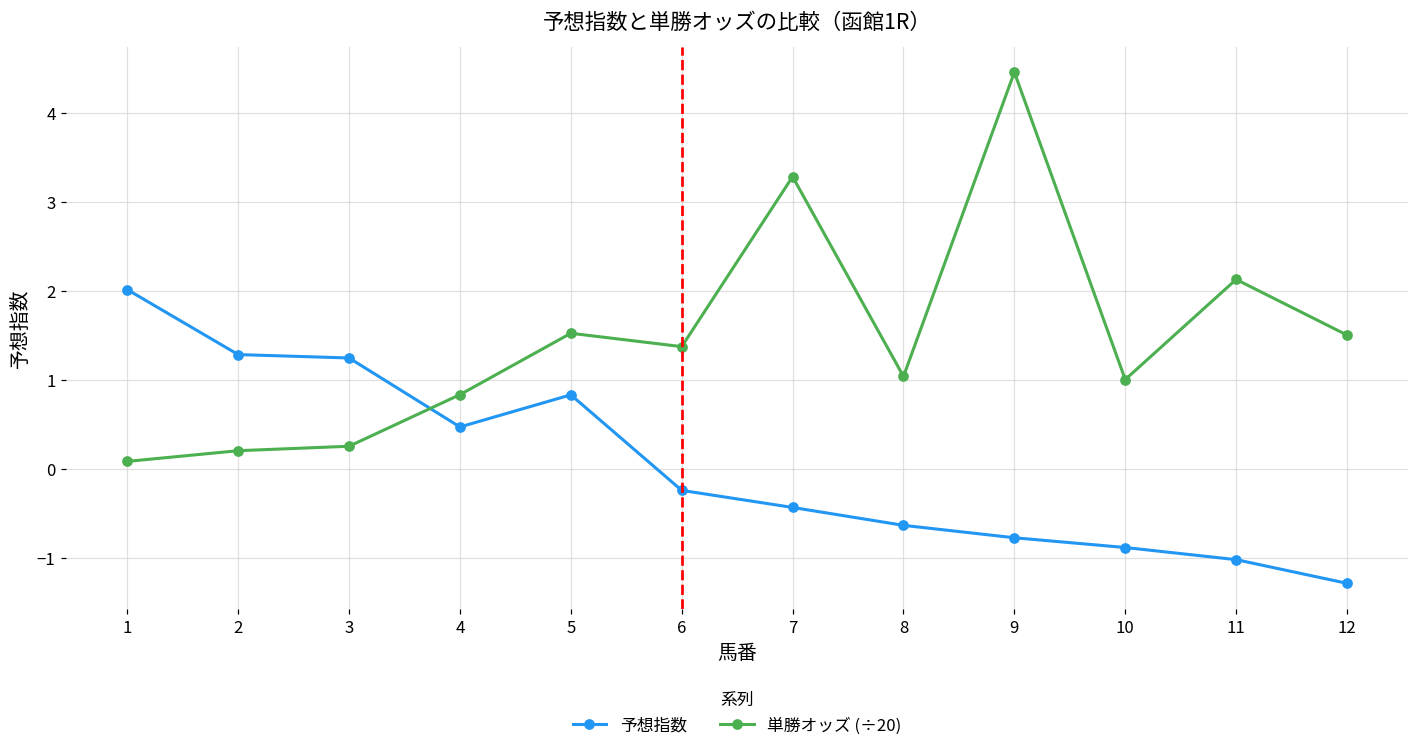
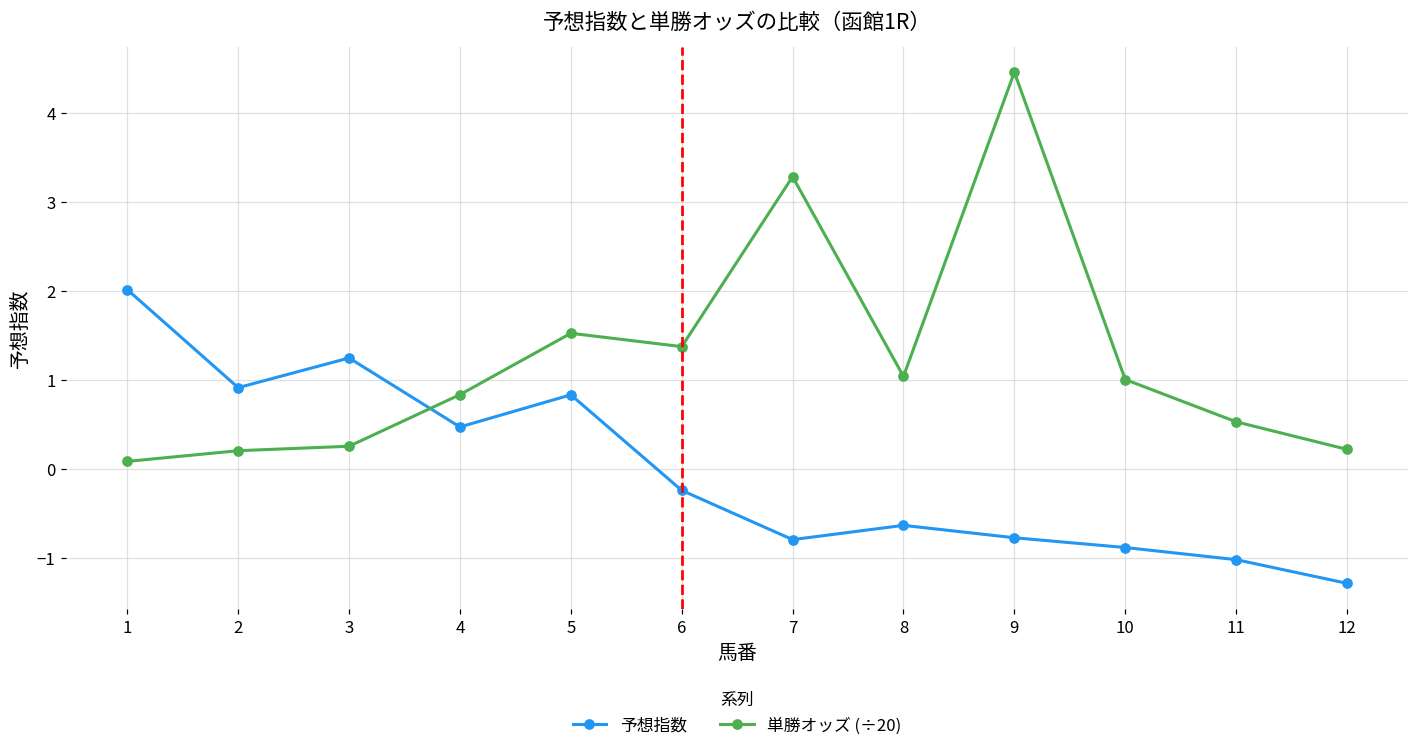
予想指数, 2: 1.3 -> 0.9
予想指数, 7: -0.4 -> -0.8
単勝オッズ (÷20), 11: 2.1 -> 0.5
単勝オッズ (÷20), 12: 1.5 -> 0.2
